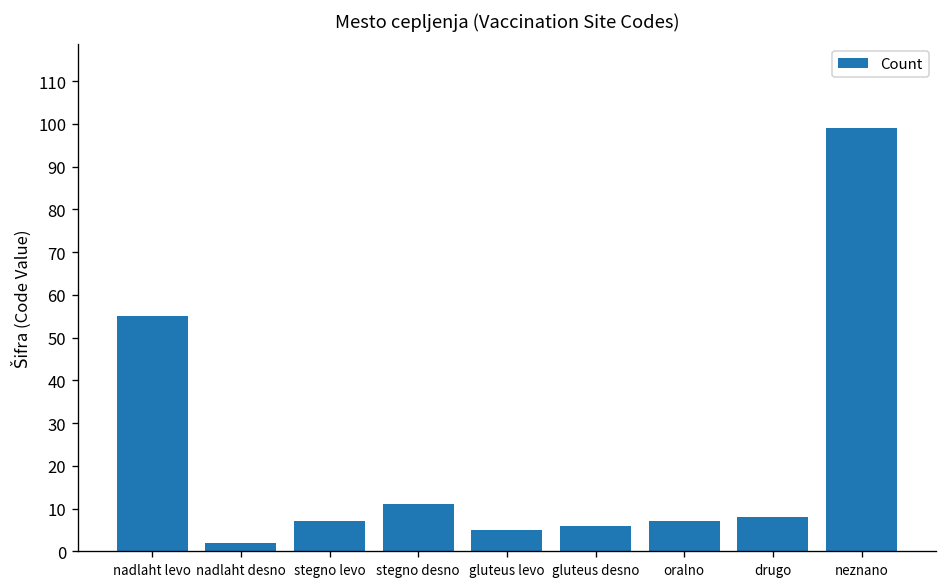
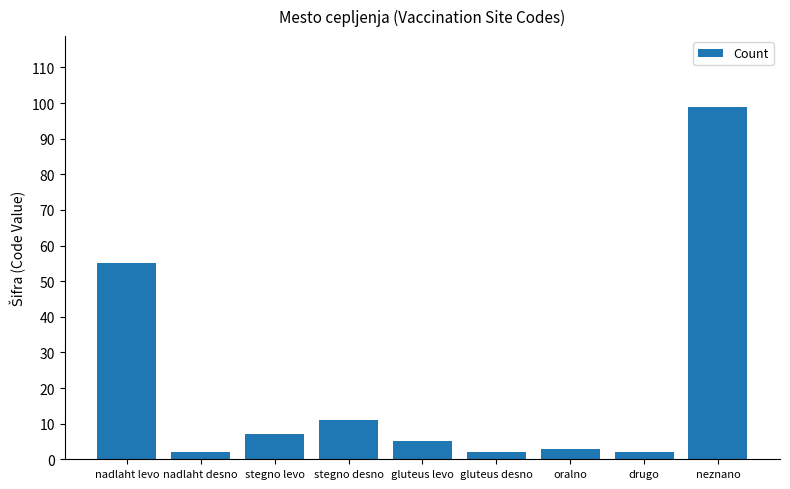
gluteus desno: 6 -> 2
oralno: 7 -> 3
drugo: 8 -> 2
